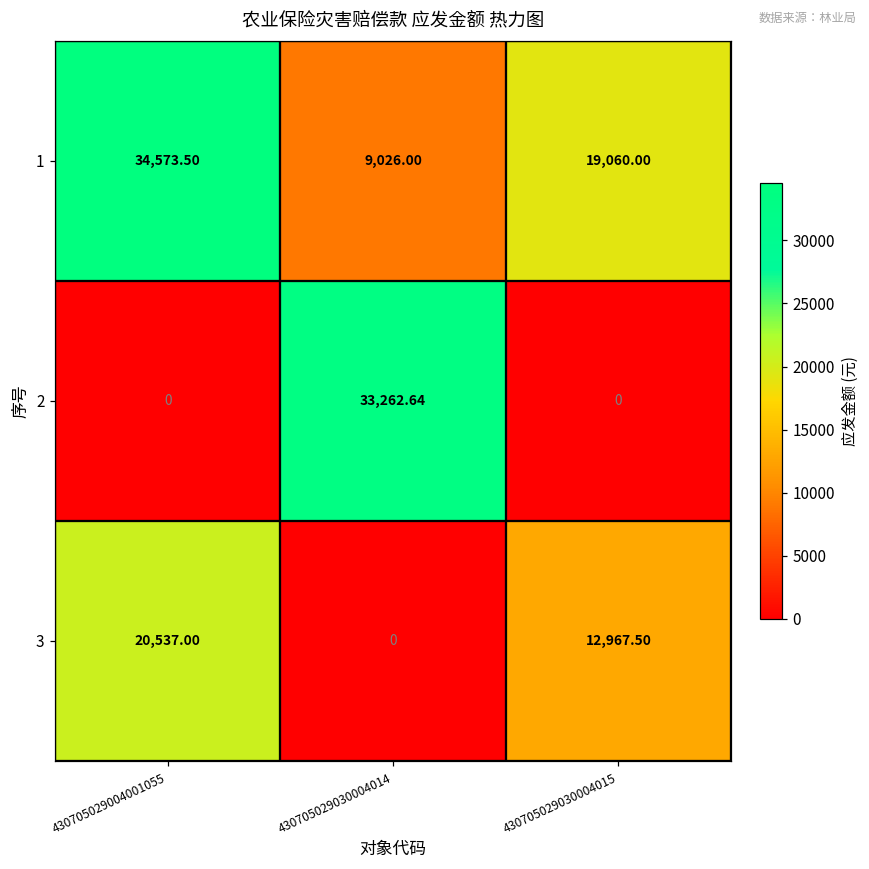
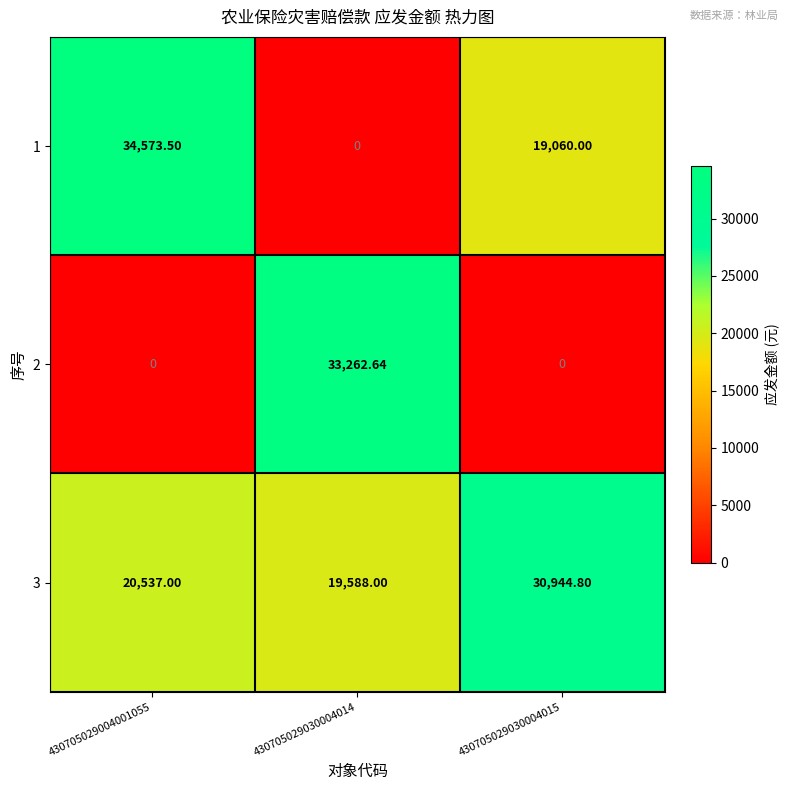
1, 430705029030004014: 9,026.00 -> 0
3, 430705029030004014: 0 -> 19,588.00
3, 430705029030004015: 12,967.50 -> 30,944.80
